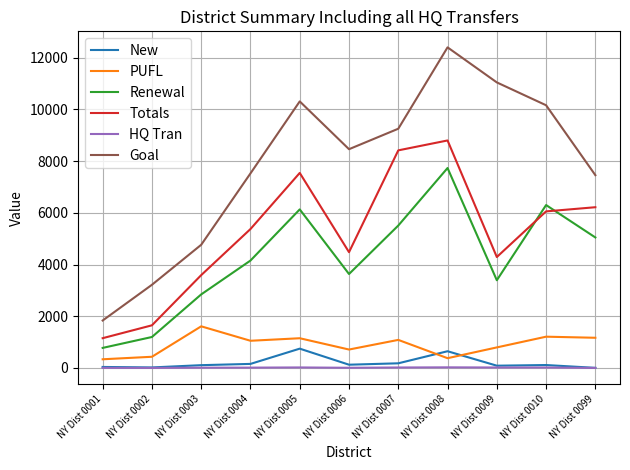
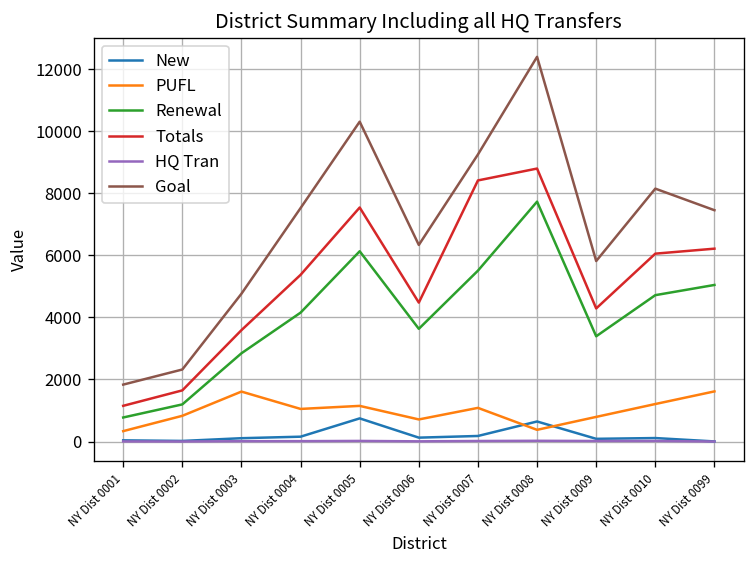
PUFL, NY Dist 0002: 400 -> 800
Goal, NY Dist 0002: 3200 -> 2300
Goal, NY Dist 0006: 8500 -> 6300
Goal, NY Dist 0009: 11000 -> 5800
Renewal, NY Dist 0010: 6300 -> 4700
Goal, NY Dist 0010: 10200 -> 8200
PUFL, NY Dist 0099: 1200 -> 1600
